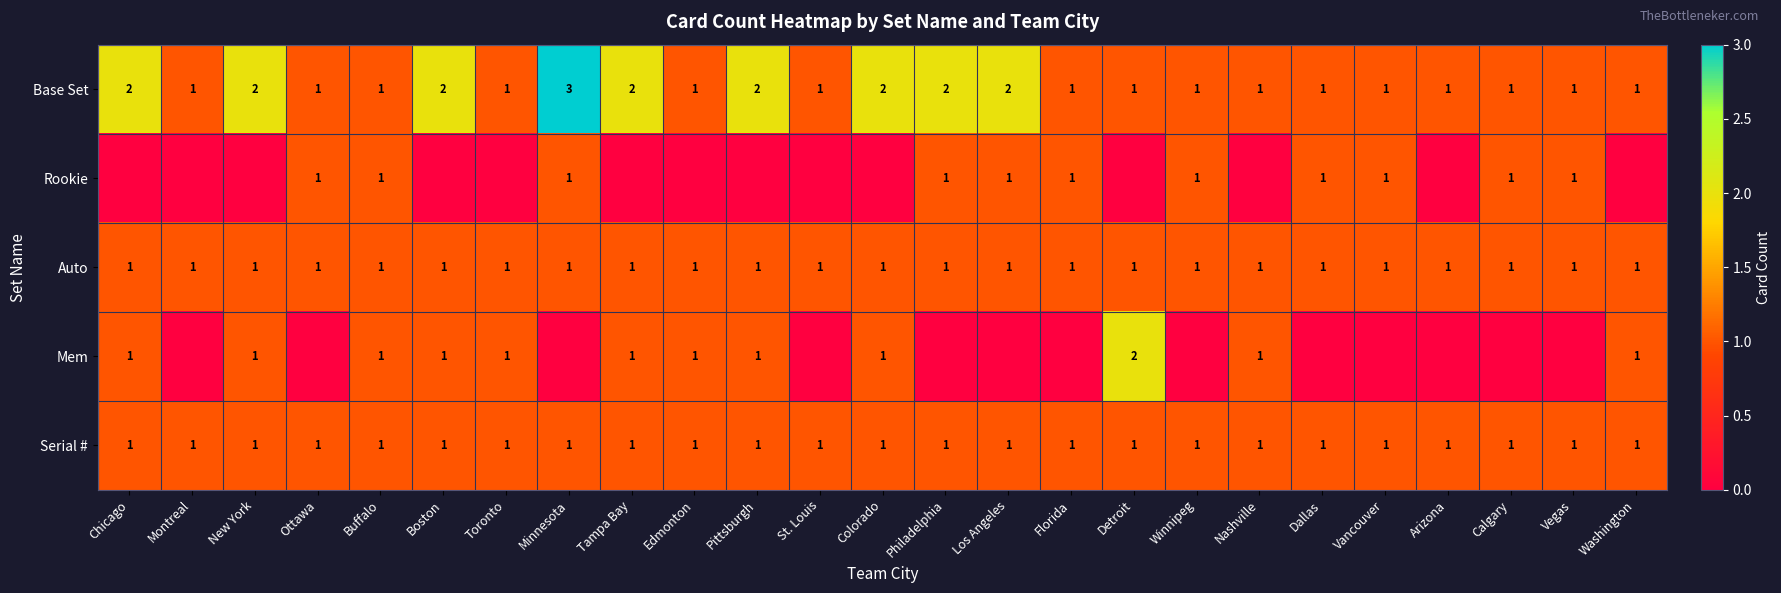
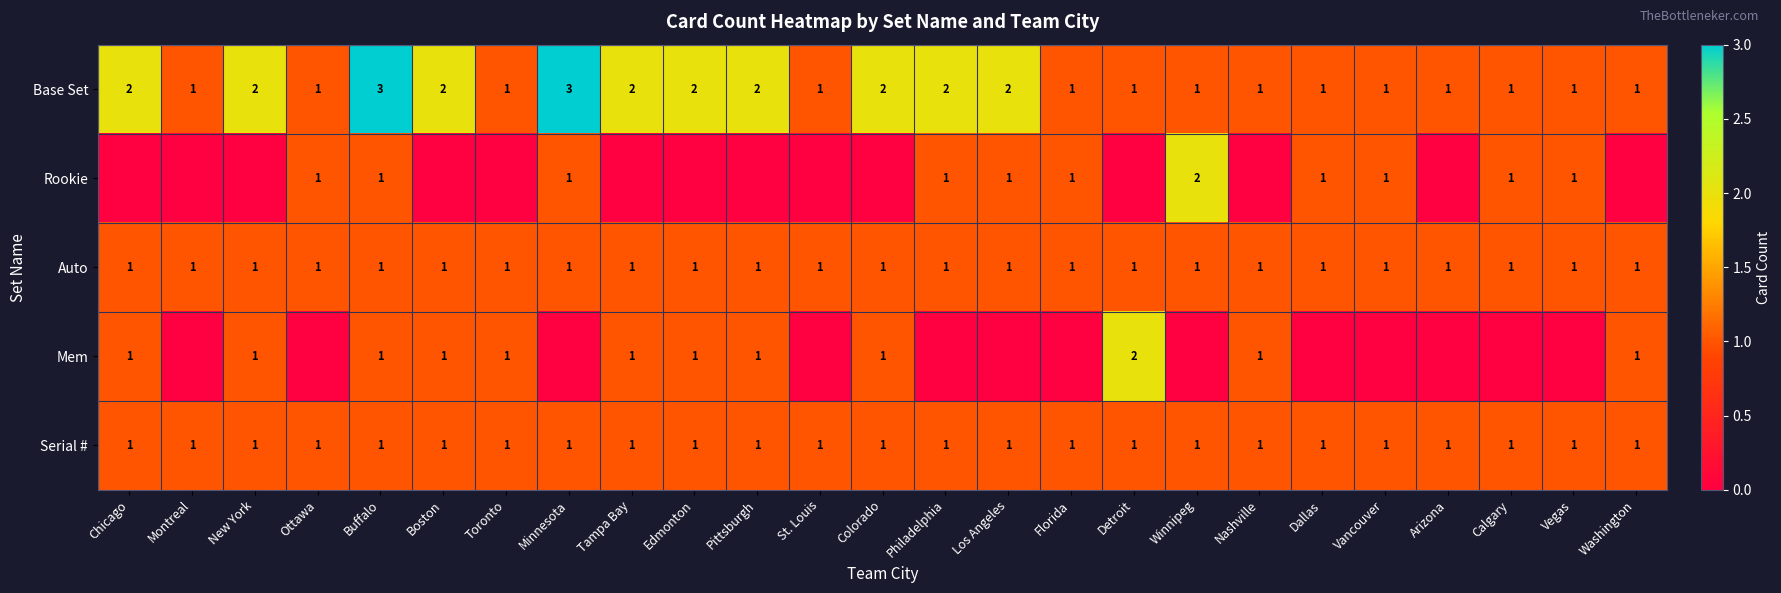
Base Set, Buffalo: 1 -> 3
Base Set, Edmonton: 1 -> 2
Rookie, Winnipeg: 1 -> 2
